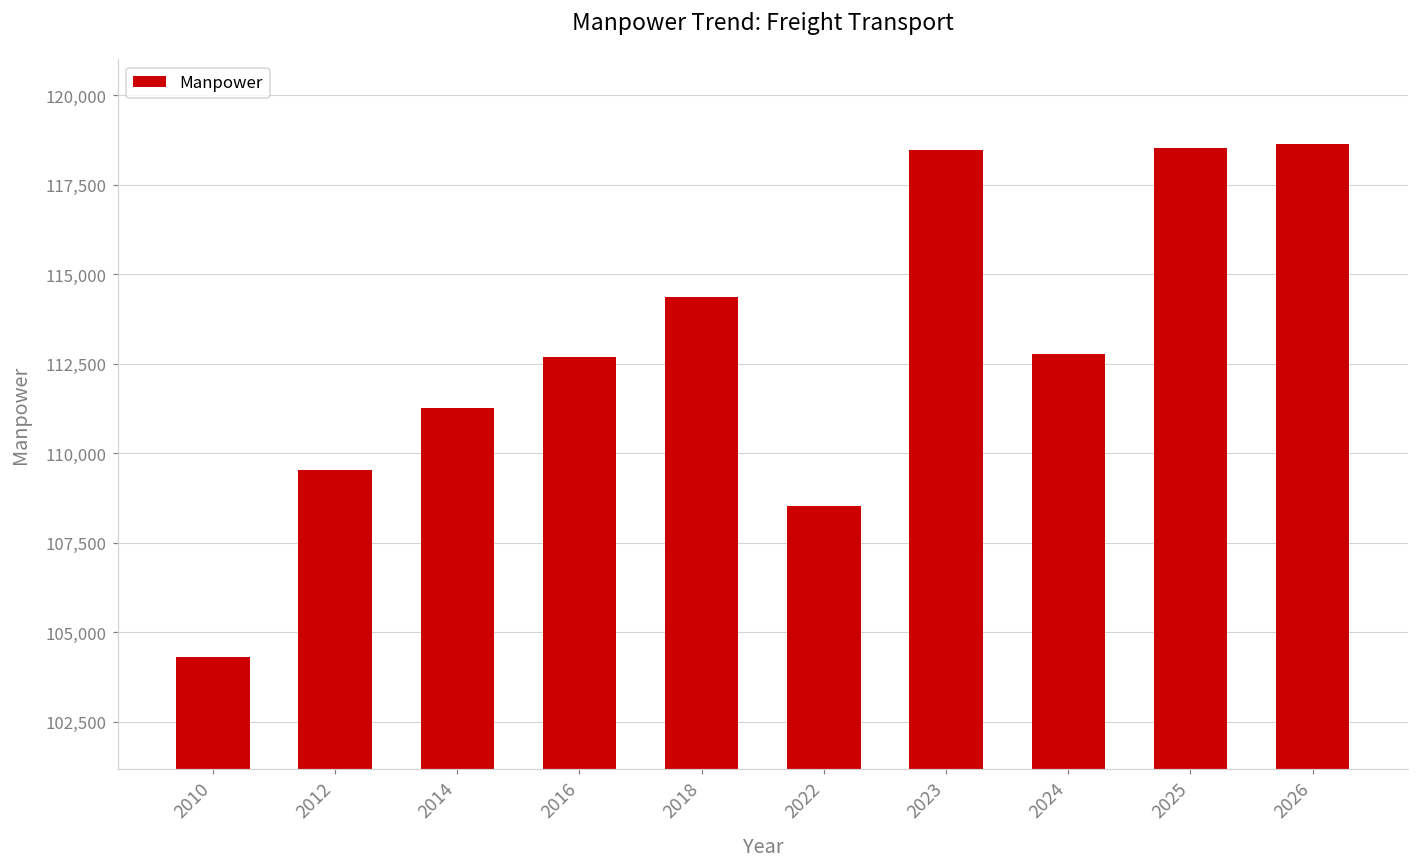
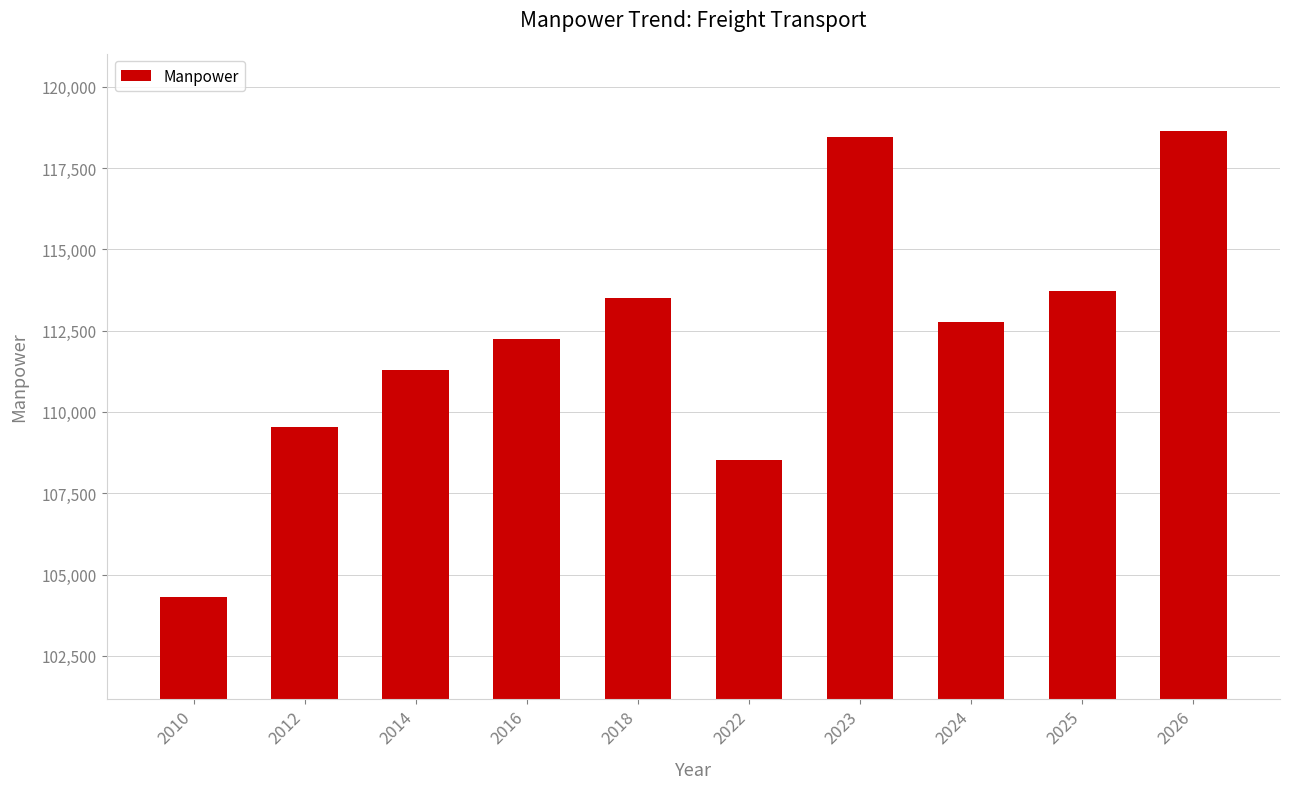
2016: 112,700 -> 112,200
2018: 114,400 -> 113,500
2025: 118,500 -> 113,700
